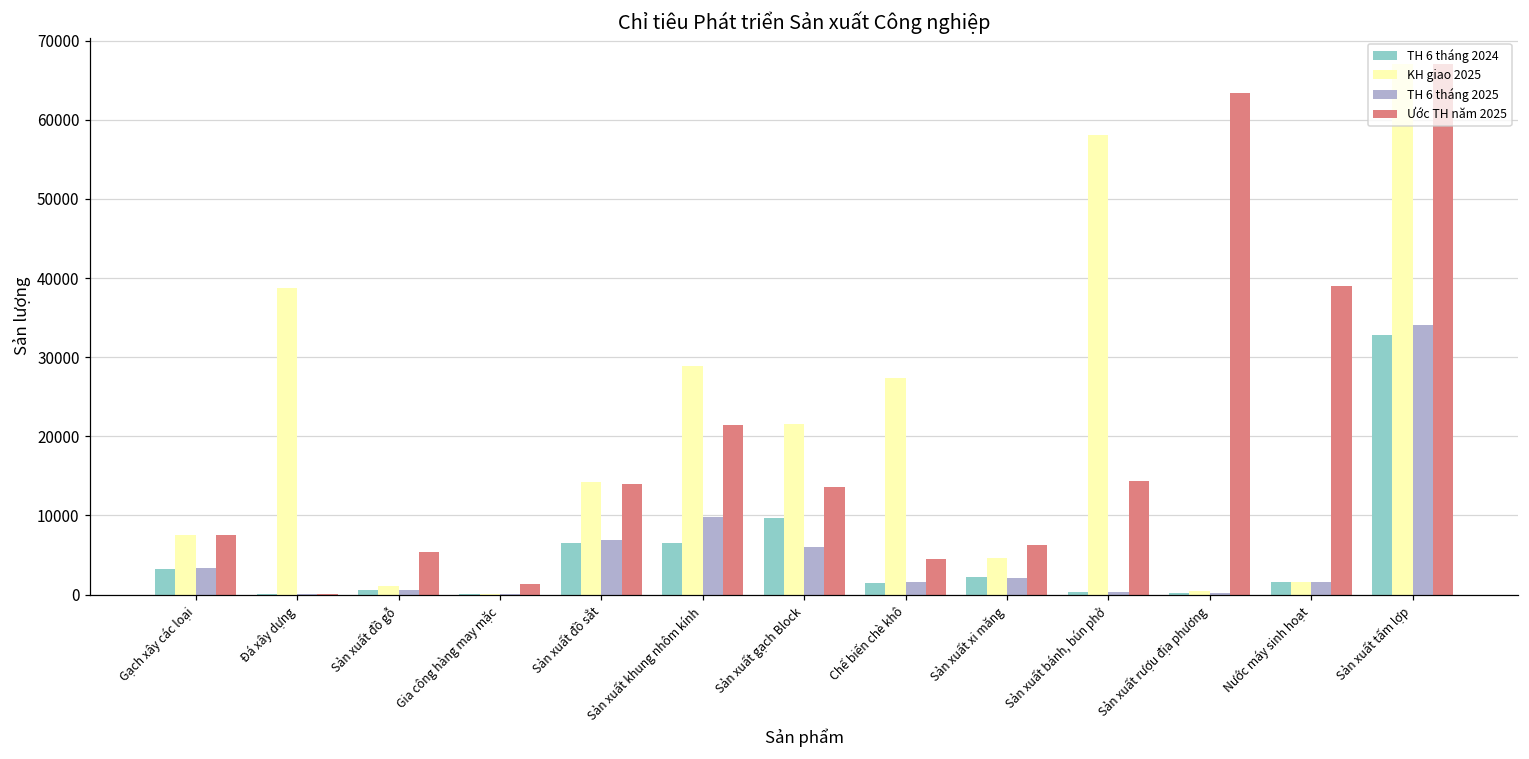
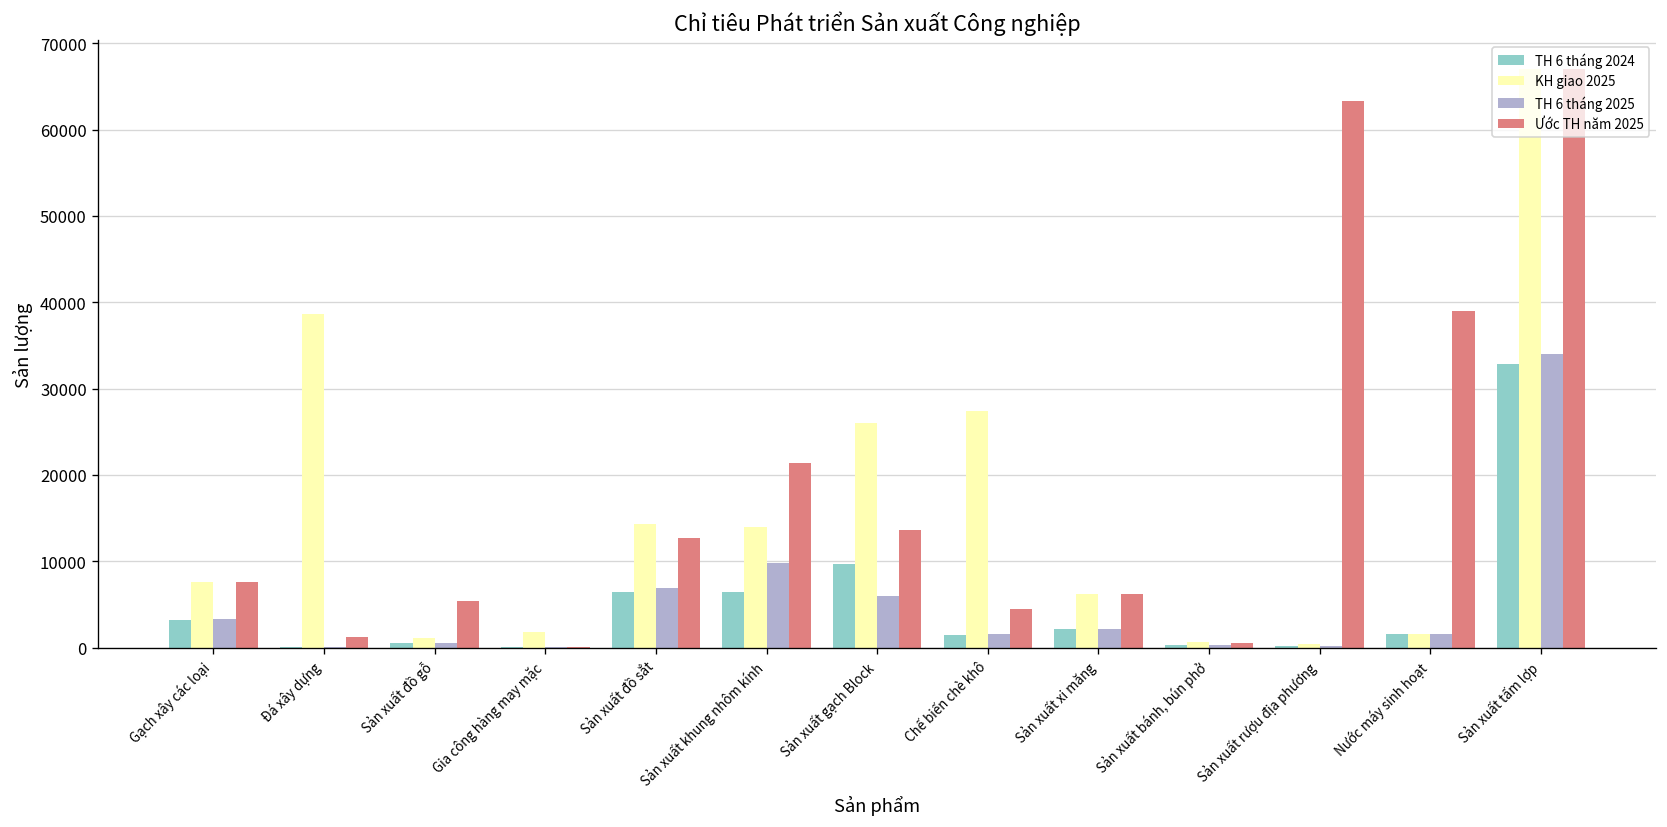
Ước TH năm 2025, Đá xây dựng: 0 -> 1000
KH giao 2025, Gia công hàng may mặc: 0 -> 2000
Ước TH năm 2025, Gia công hàng may mặc: 1000 -> 0
Ước TH năm 2025, Sản xuất đồ sắt: 14000 -> 13000
KH giao 2025, Sản xuất khung nhôm kính: 29000 -> 14000
KH giao 2025, Sản xuất gạch Block: 22000 -> 26000
KH giao 2025, Sản xuất xi măng: 5000 -> 6000
KH giao 2025, Sản xuất bánh, bún phở: 58000 -> 1000
Ước TH năm 2025, Sản xuất bánh, bún phở: 14000 -> 1000
